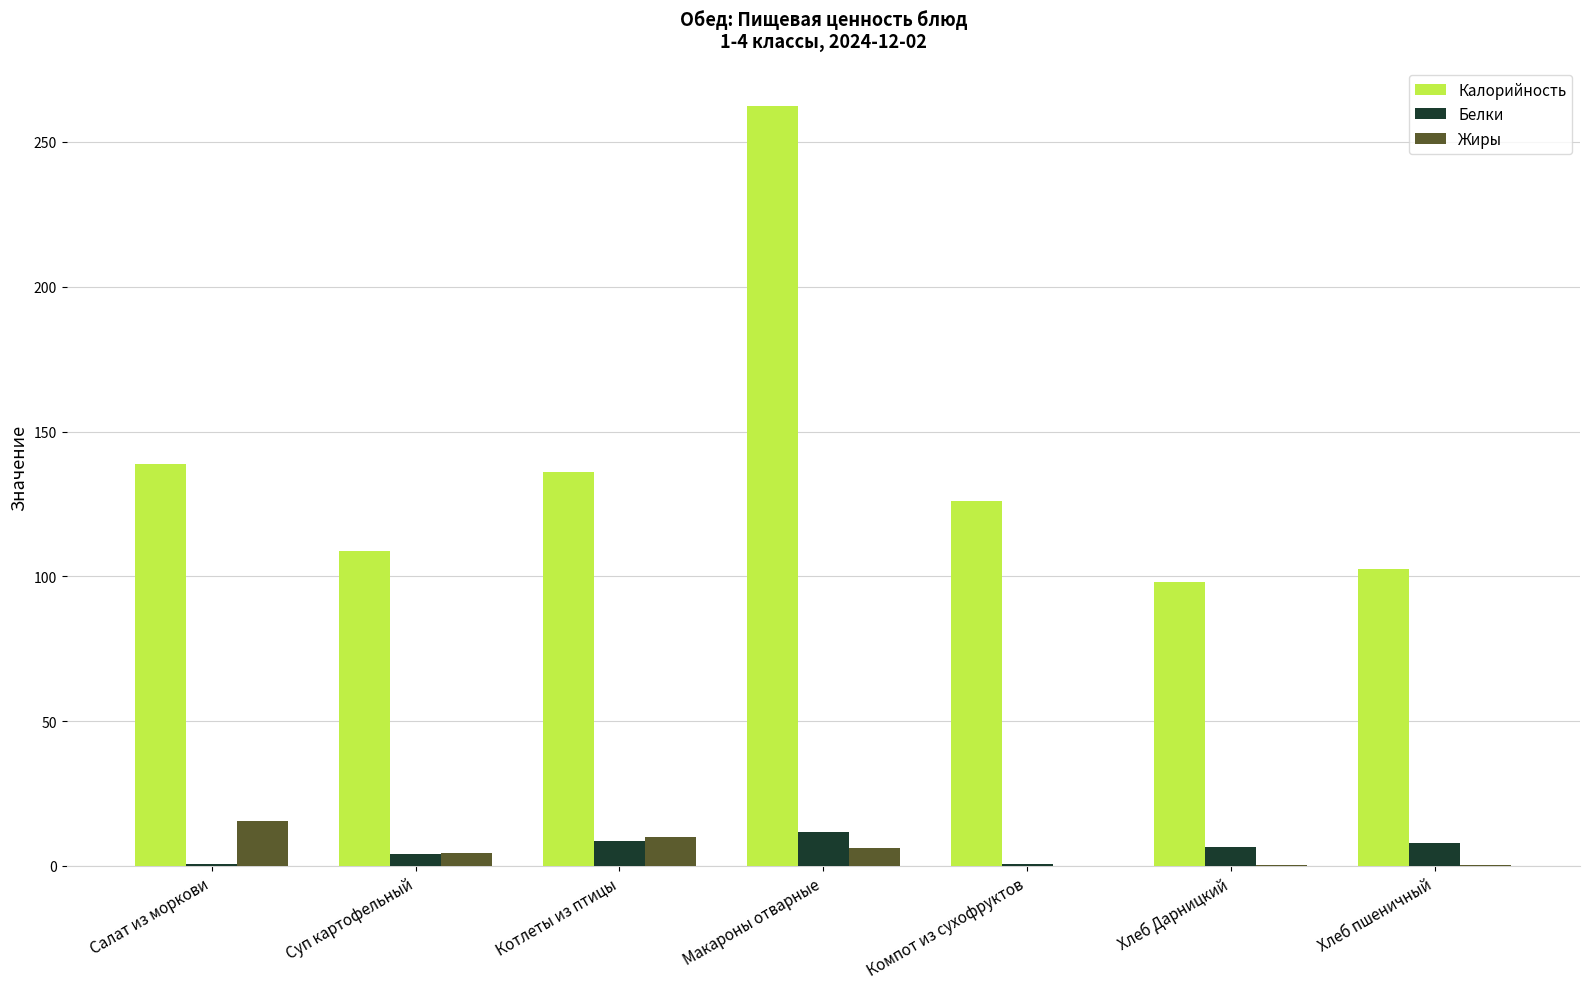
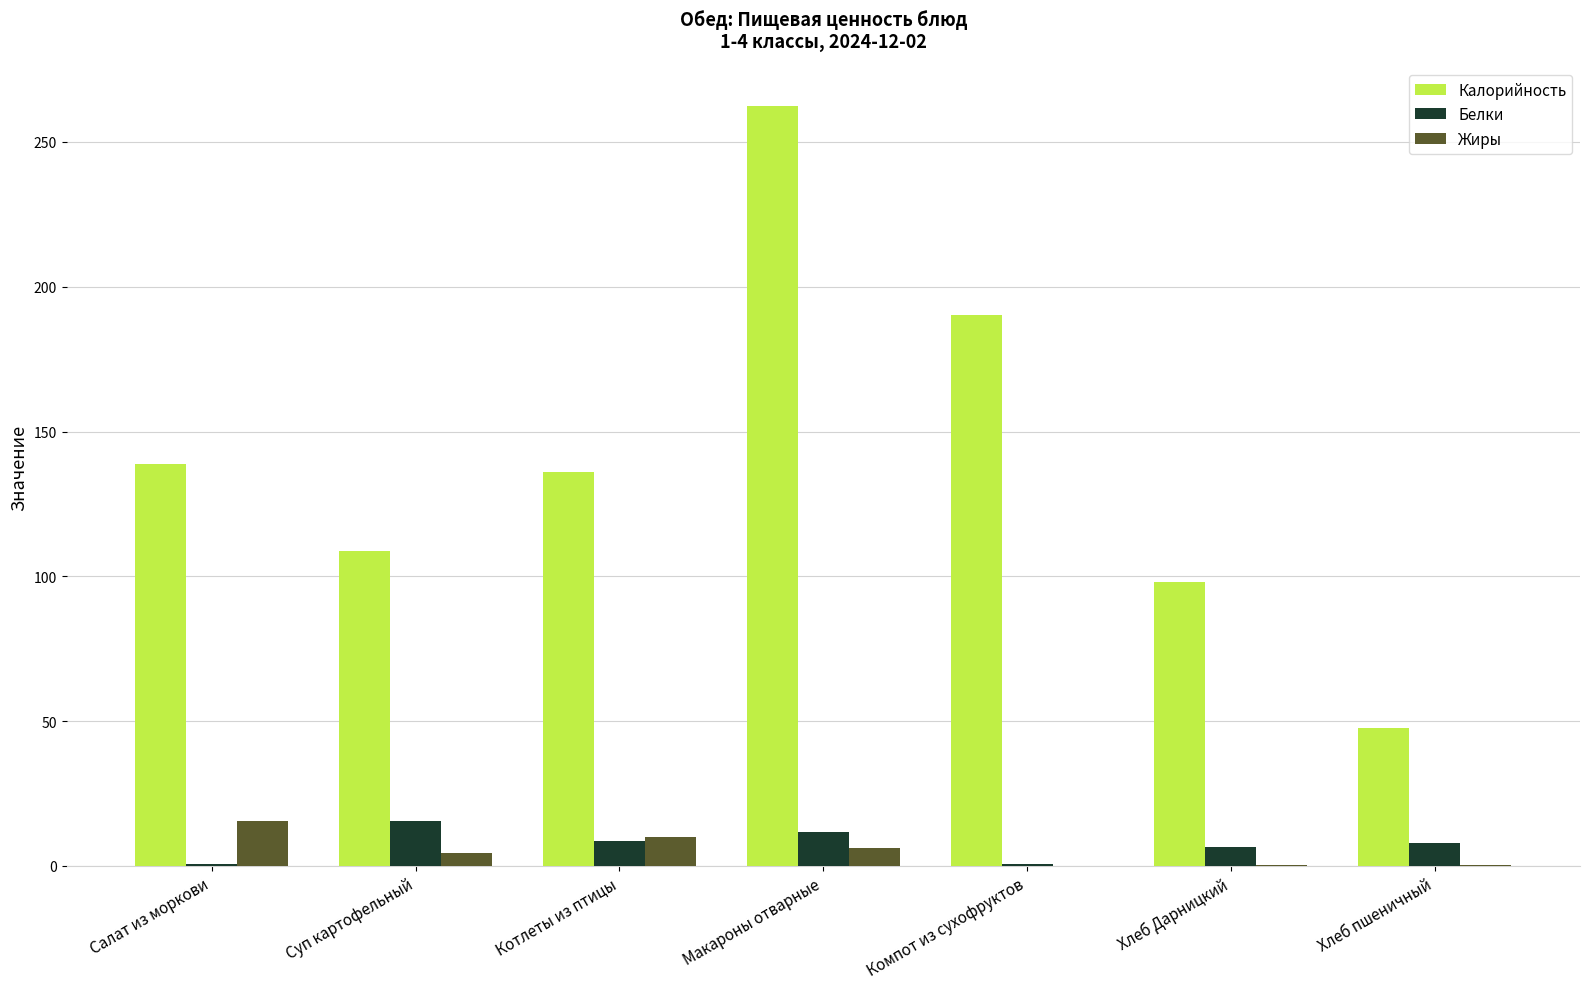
Белки, Суп картофельный: 4 -> 15
Калорийность, Компот из сухофруктов: 126 -> 190
Калорийность, Хлеб пшеничный: 102 -> 48
